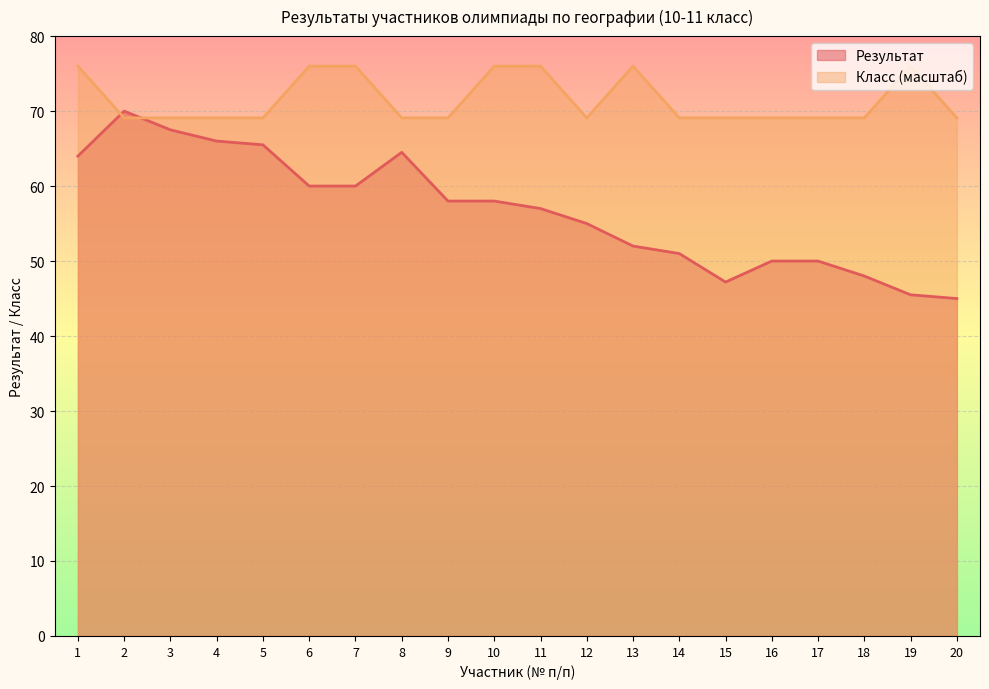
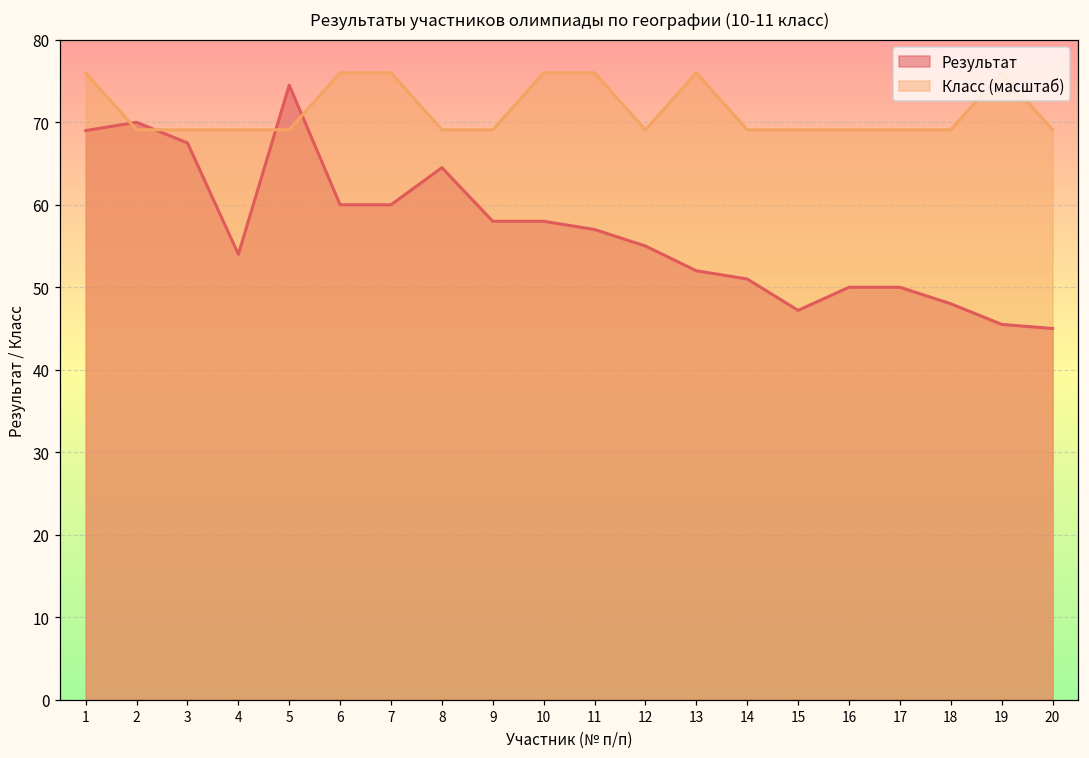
Результат, 1: 64 -> 69
Результат, 4: 66 -> 54
Результат, 5: 66 -> 75
